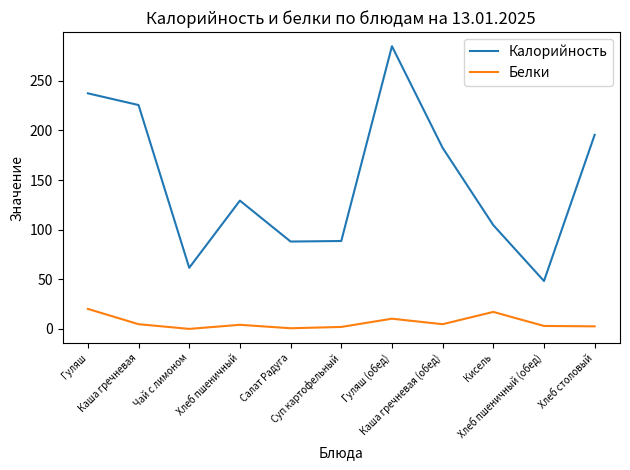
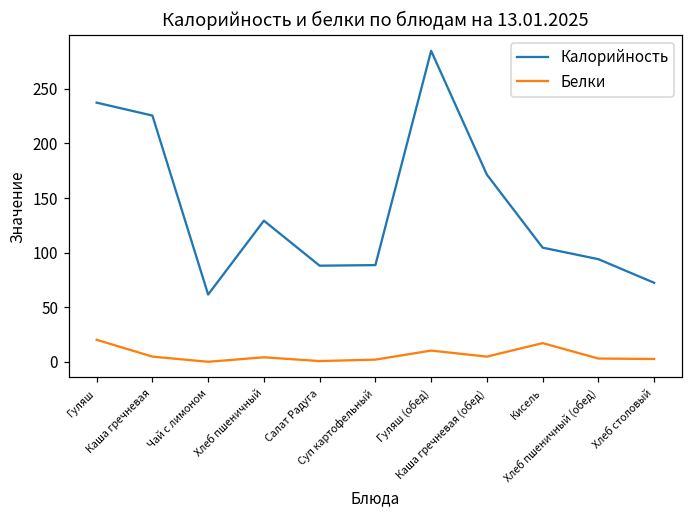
Калорийность, Каша гречневая (обед): 180 -> 170
Калорийность, Хлеб пшеничный (обед): 50 -> 90
Калорийность, Хлеб столовый: 200 -> 70
